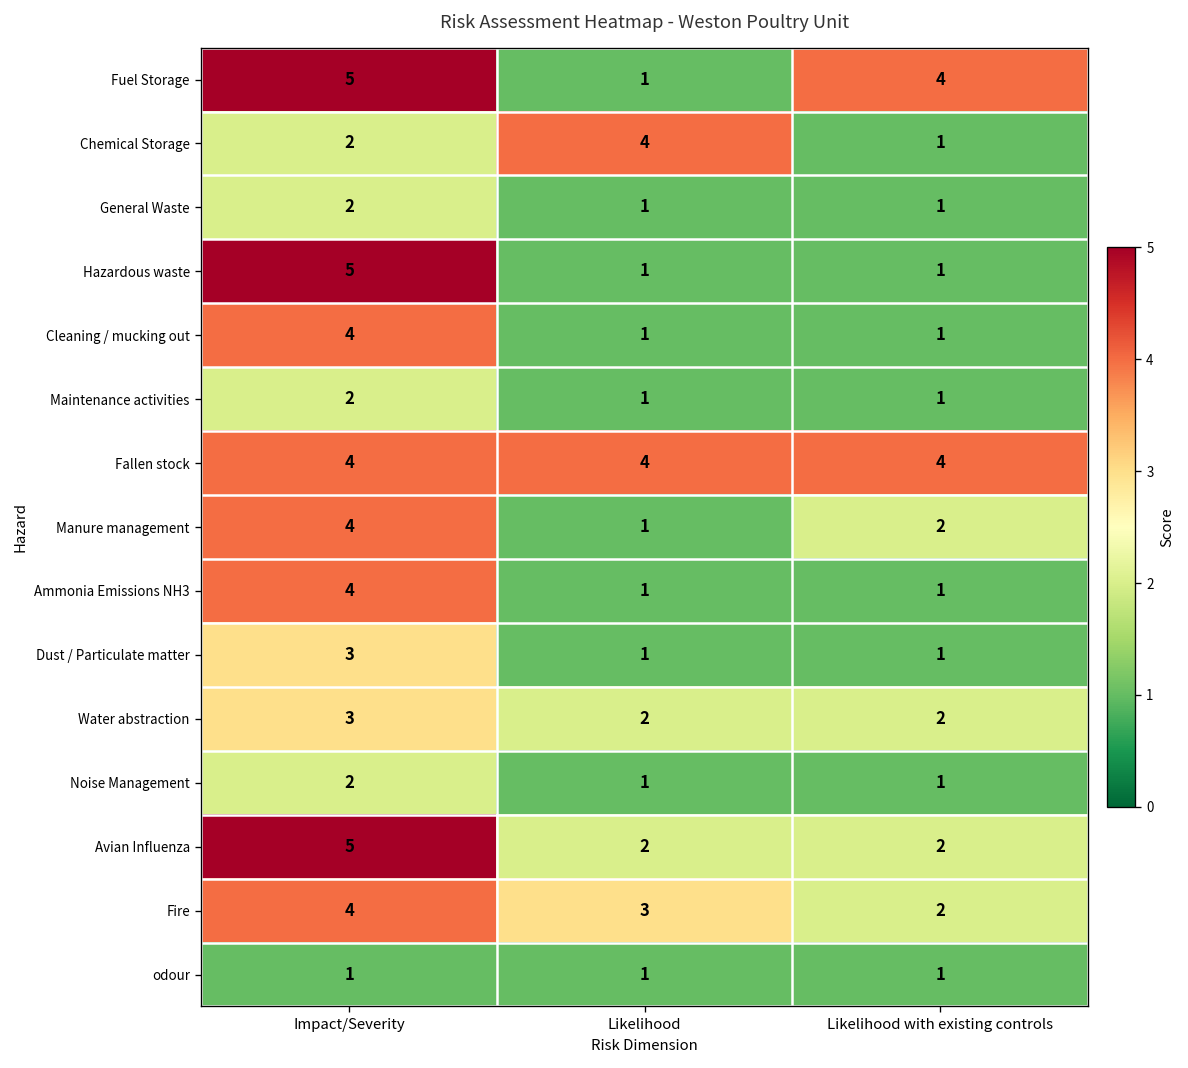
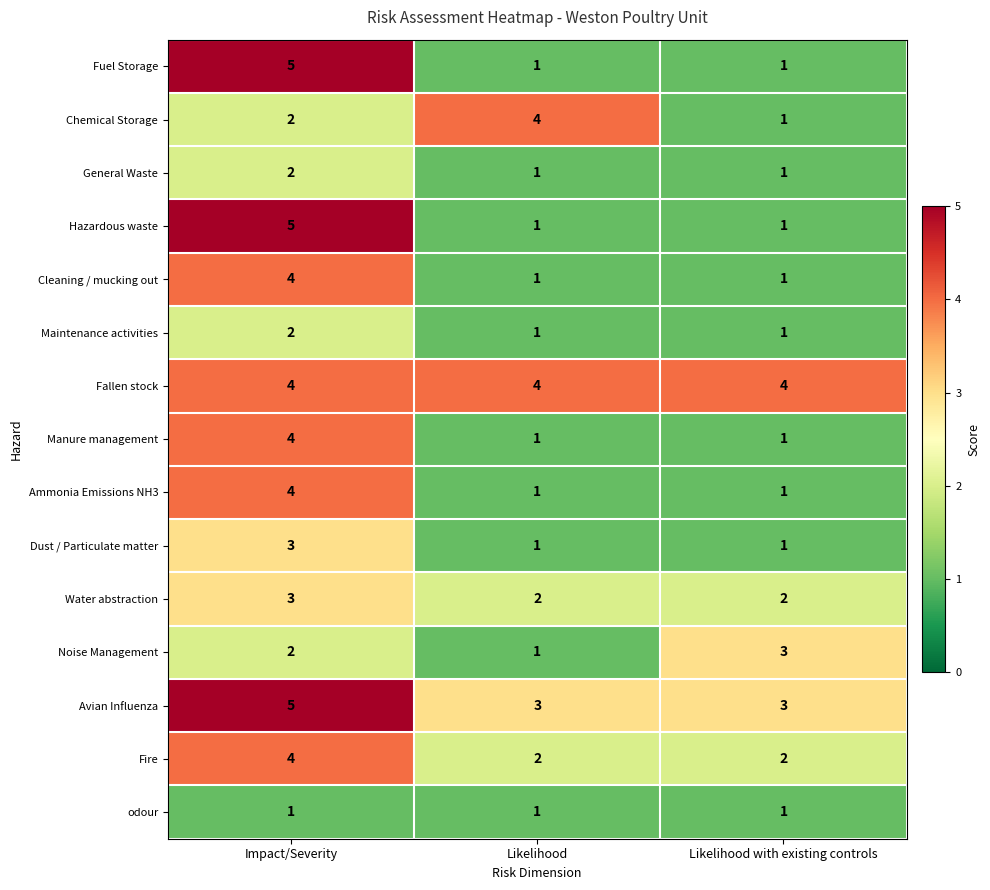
Fuel Storage, Likelihood with existing controls: 4 -> 1
Manure management, Likelihood with existing controls: 2 -> 1
Noise Management, Likelihood with existing controls: 1 -> 3
Avian Influenza, Likelihood: 2 -> 3
Avian Influenza, Likelihood with existing controls: 2 -> 3
Fire, Likelihood: 3 -> 2
